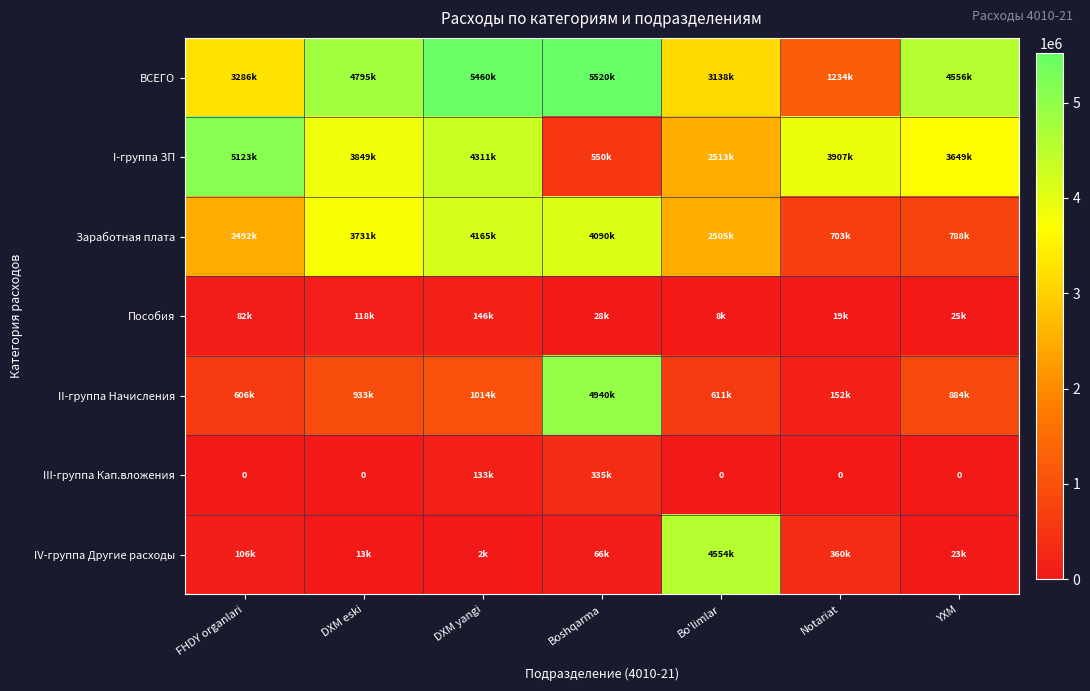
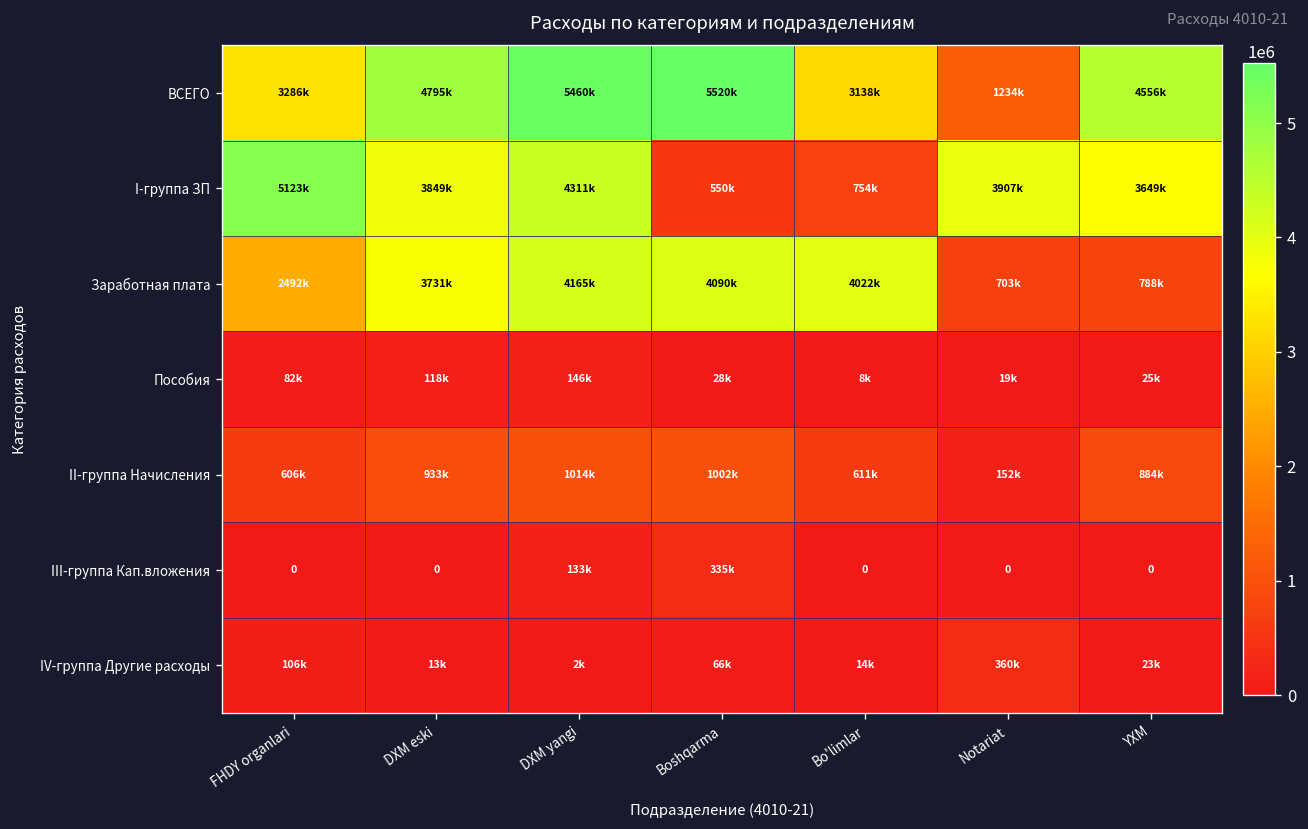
I-группа ЗП, Bo'limlar: 2513k -> 754k
Заработная плата, Bo'limlar: 2505k -> 4022k
II-группа Начисления, Boshqarma: 4940k -> 1002k
IV-группа Другие расходы, Bo'limlar: 4554k -> 14k
